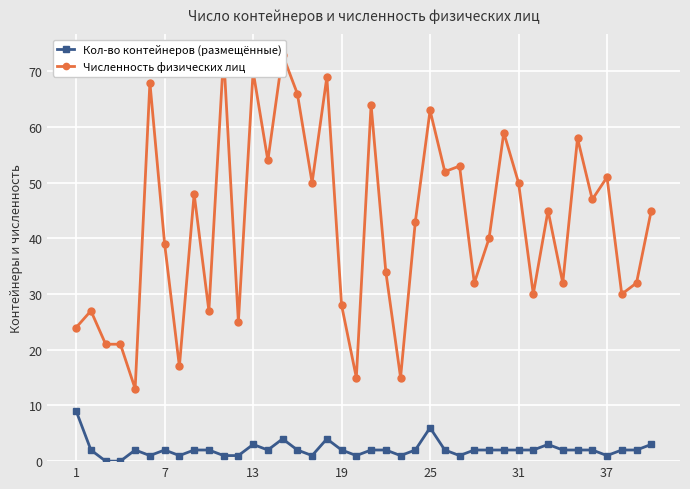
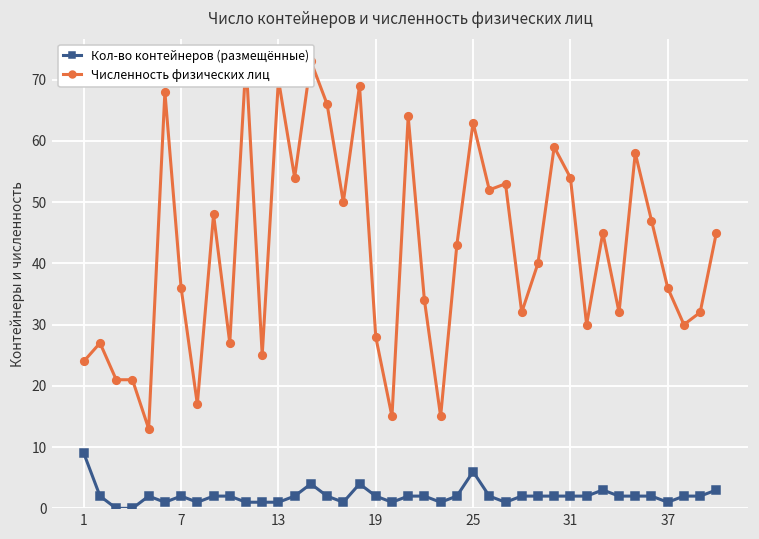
Численность физических лиц, 7: 39 -> 36
Кол-во контейнеров (размещённые), 13: 3 -> 1
Численность физических лиц, 31: 50 -> 54
Численность физических лиц, 37: 51 -> 36
